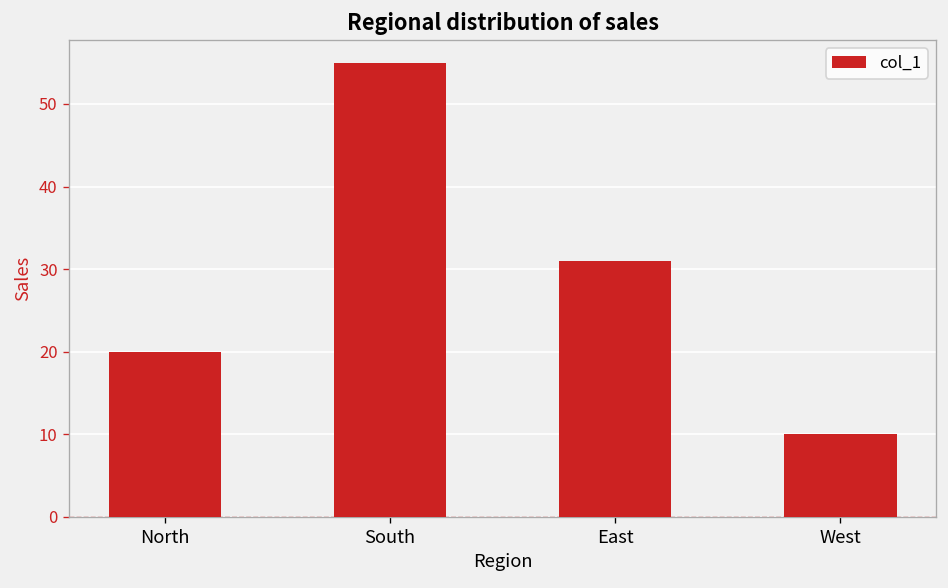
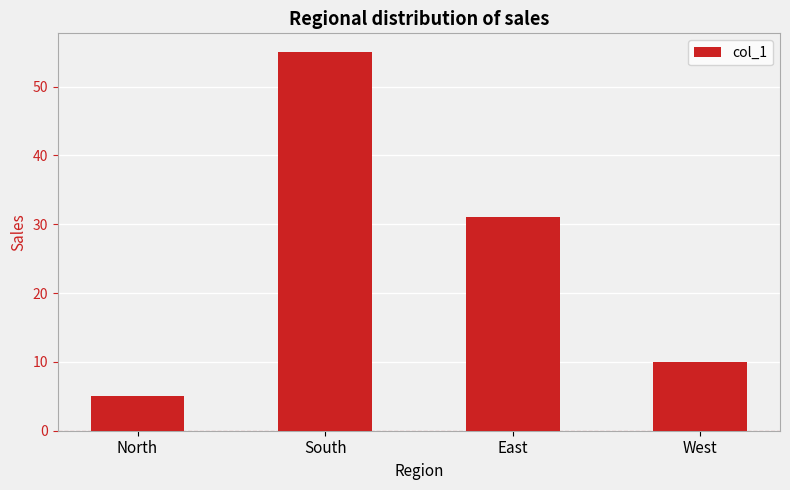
North: 20 -> 5
